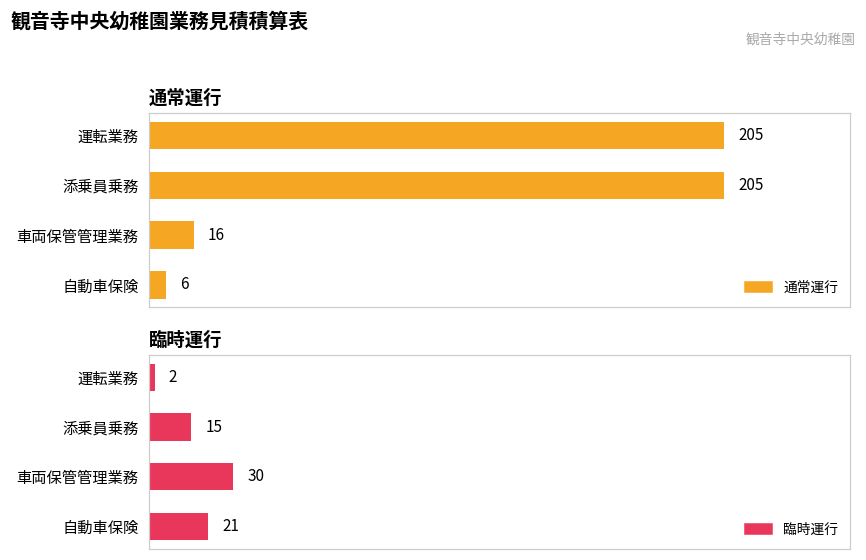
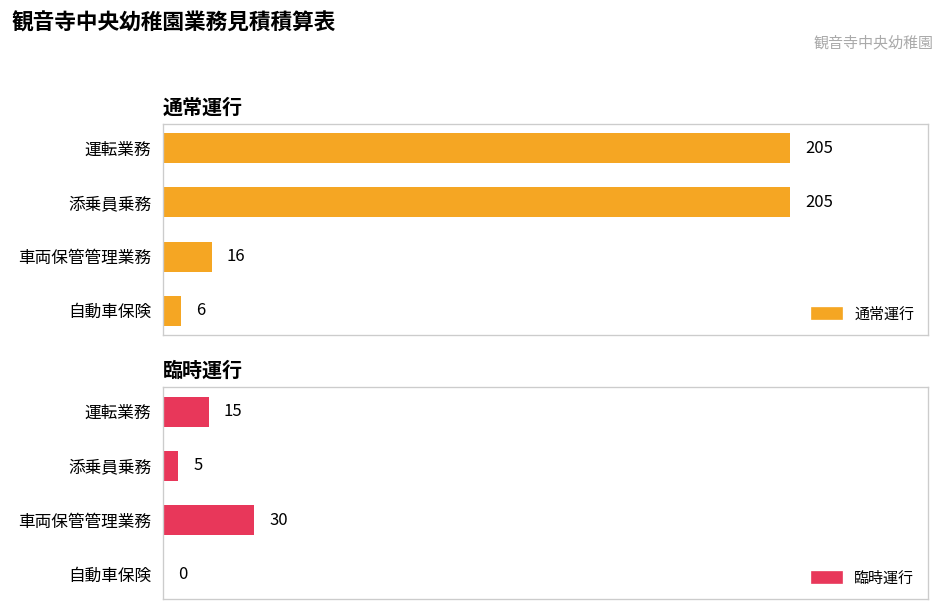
臨時運行, 運転業務: 2 -> 15
臨時運行, 添乗員乗務: 15 -> 5
臨時運行, 自動車保険: 21 -> 0
